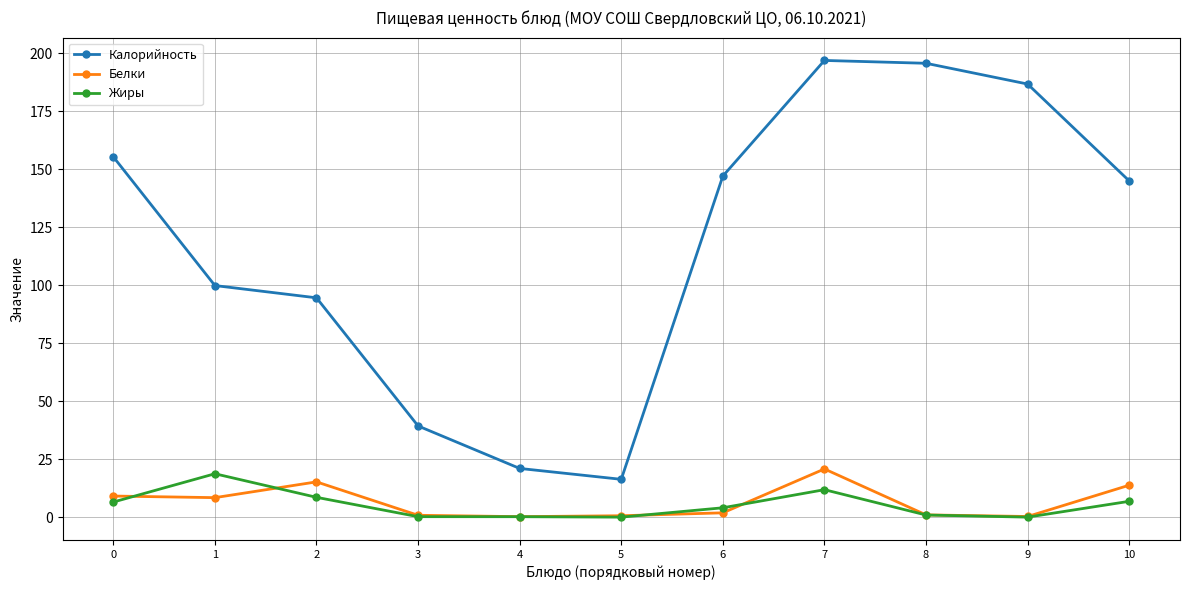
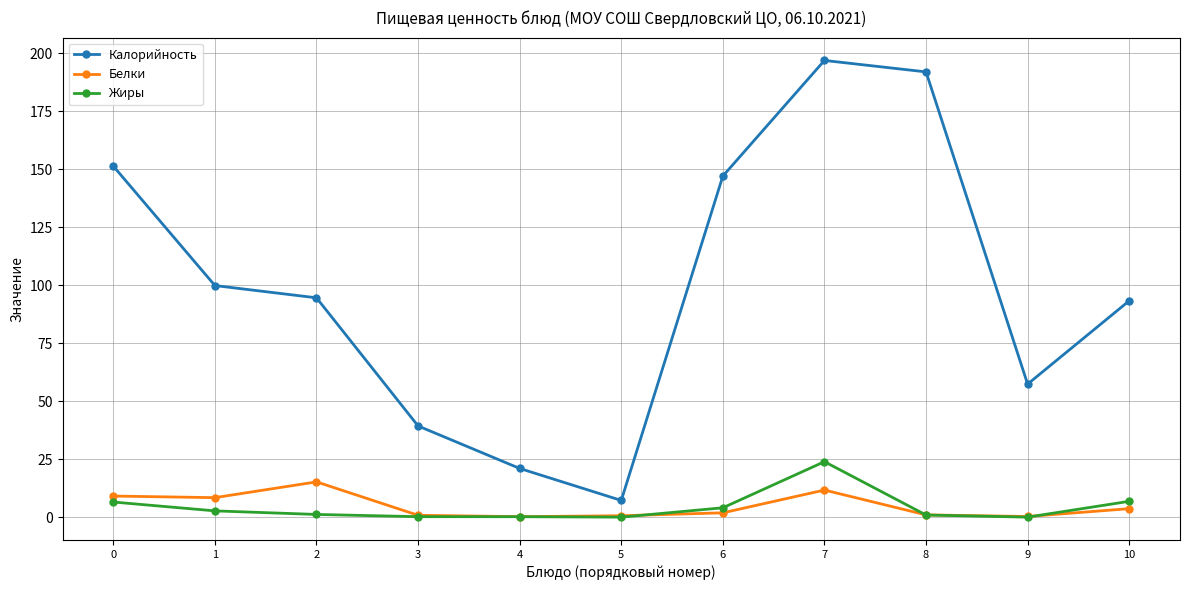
Калорийность, 0: 155 -> 151
Жиры, 1: 19 -> 3
Жиры, 2: 9 -> 1
Калорийность, 5: 16 -> 7
Белки, 7: 21 -> 12
Жиры, 7: 12 -> 24
Калорийность, 8: 196 -> 192
Калорийность, 9: 187 -> 57
Калорийность, 10: 145 -> 93
Белки, 10: 14 -> 4
